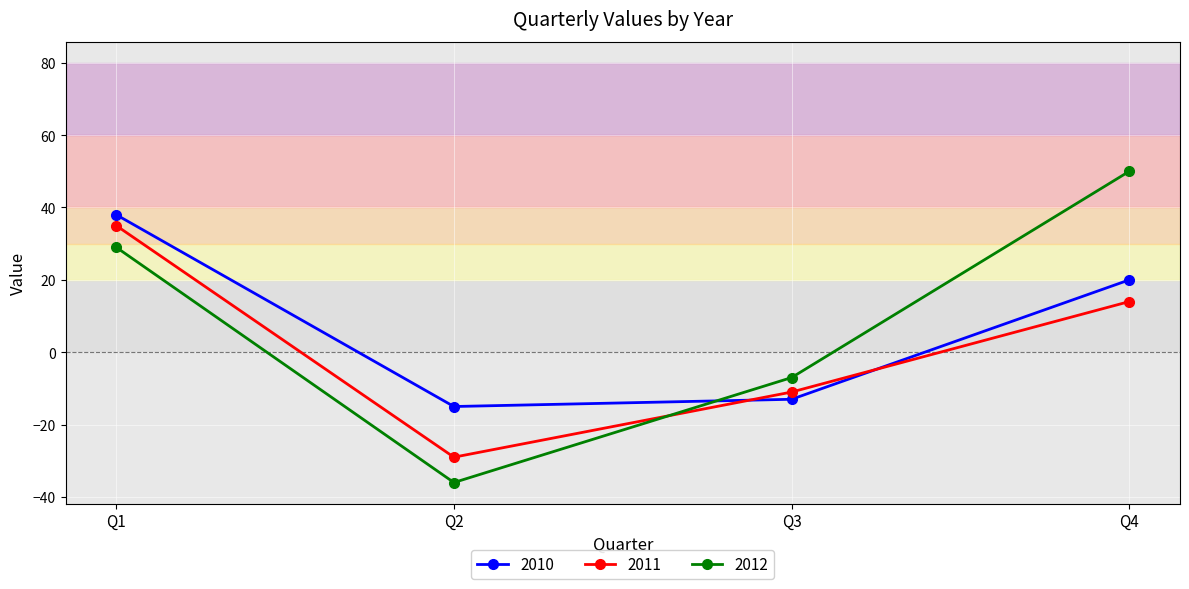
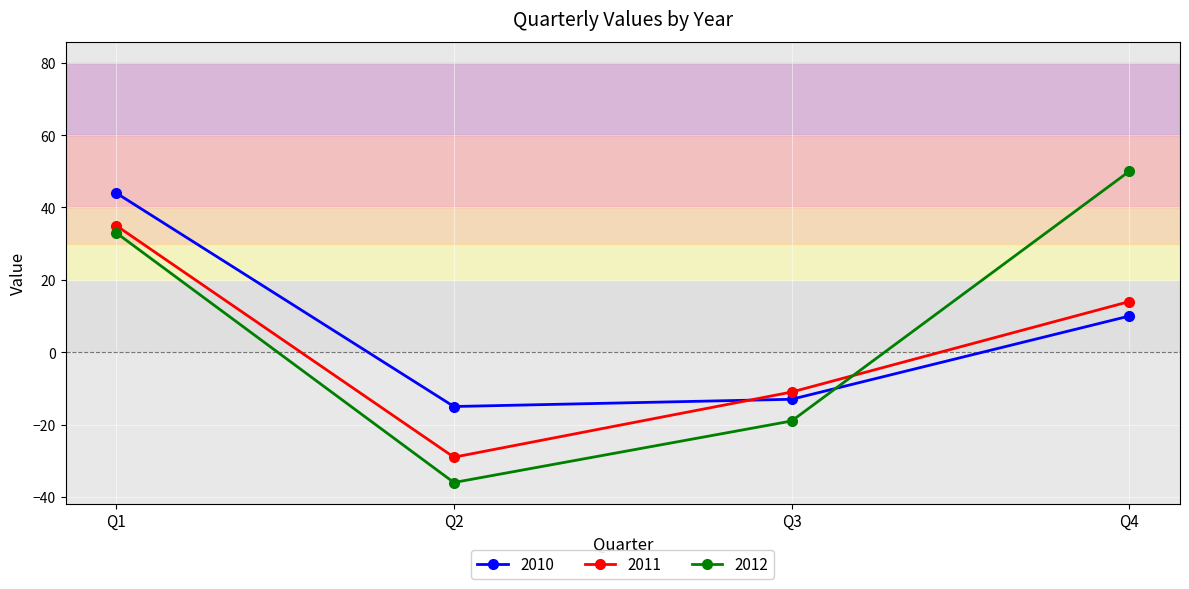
2010, Q1: 38 -> 44
2012, Q1: 29 -> 33
2012, Q3: -7 -> -19
2010, Q4: 20 -> 10
